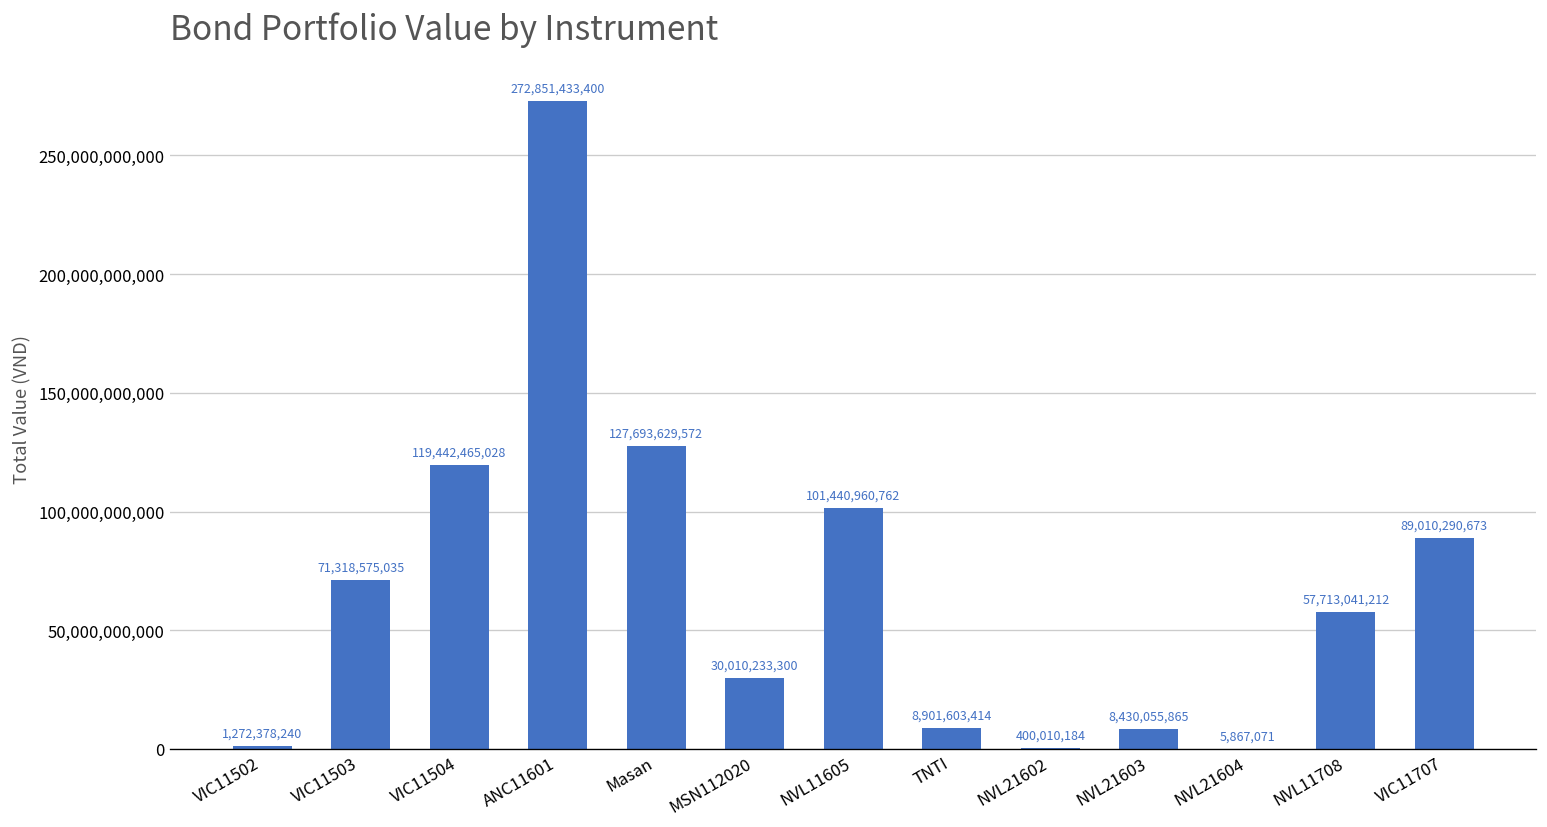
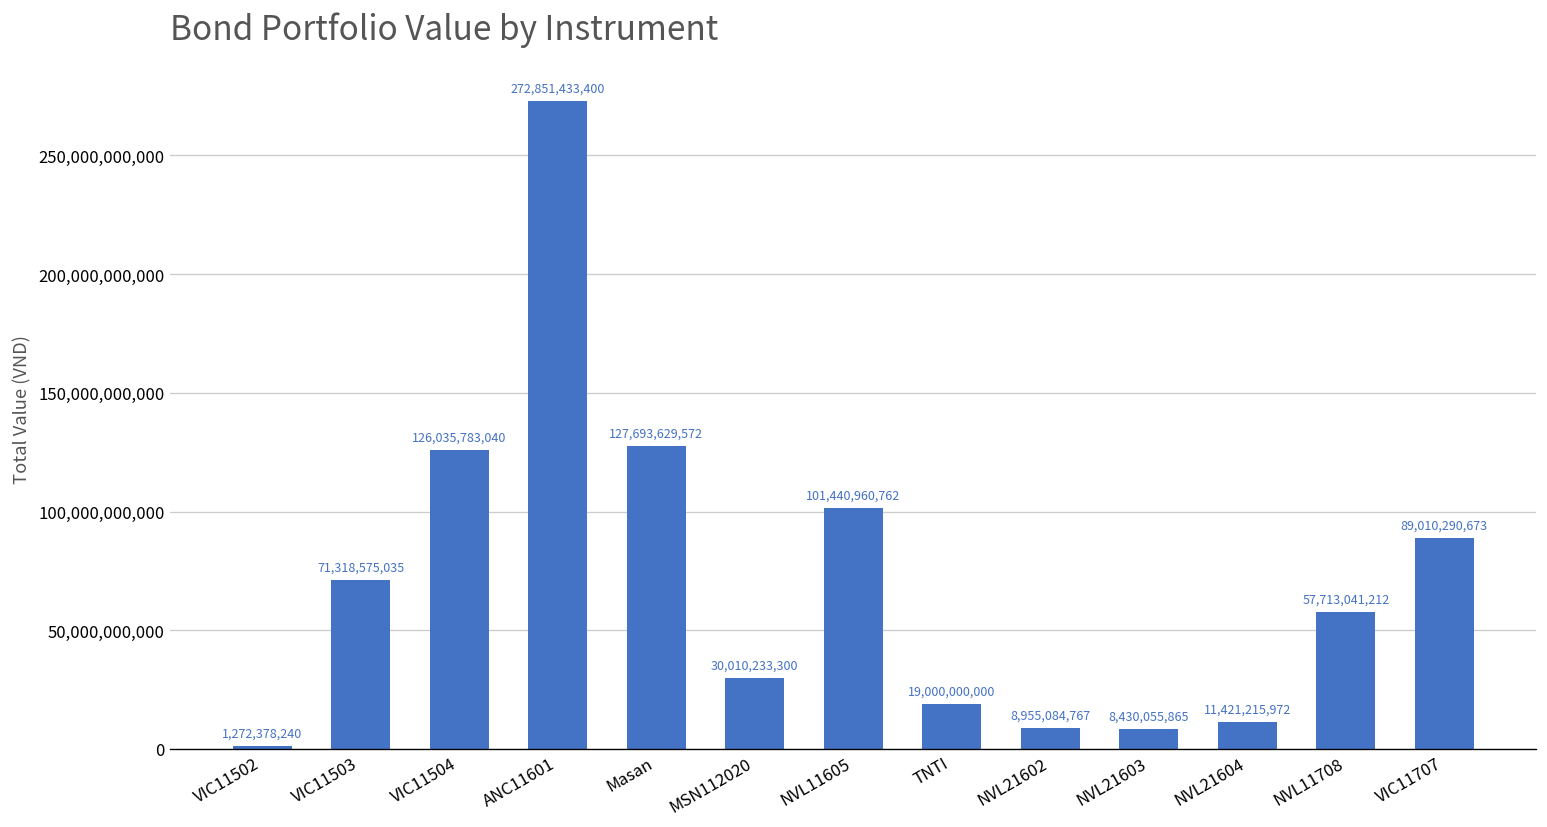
VIC11504: 119,442,465,028 -> 126,035,783,040
TNTI: 8,901,603,414 -> 19,000,000,000
NVL21602: 400,010,184 -> 8,955,084,767
NVL21604: 5,867,071 -> 11,421,215,972
